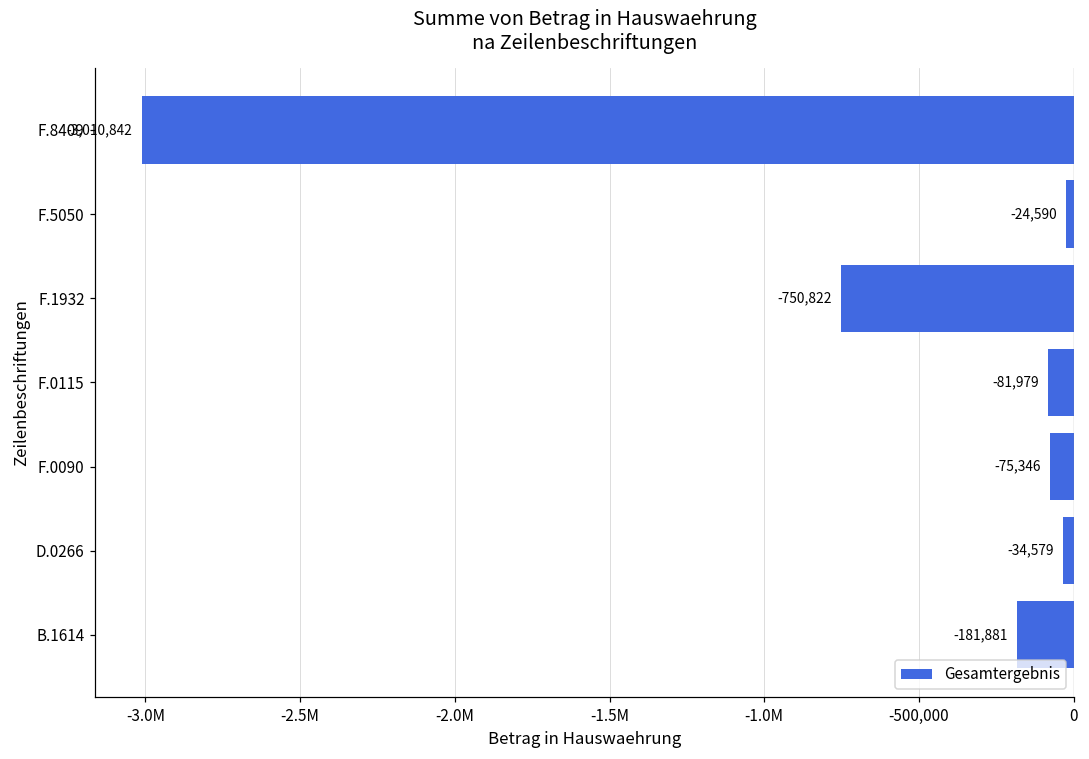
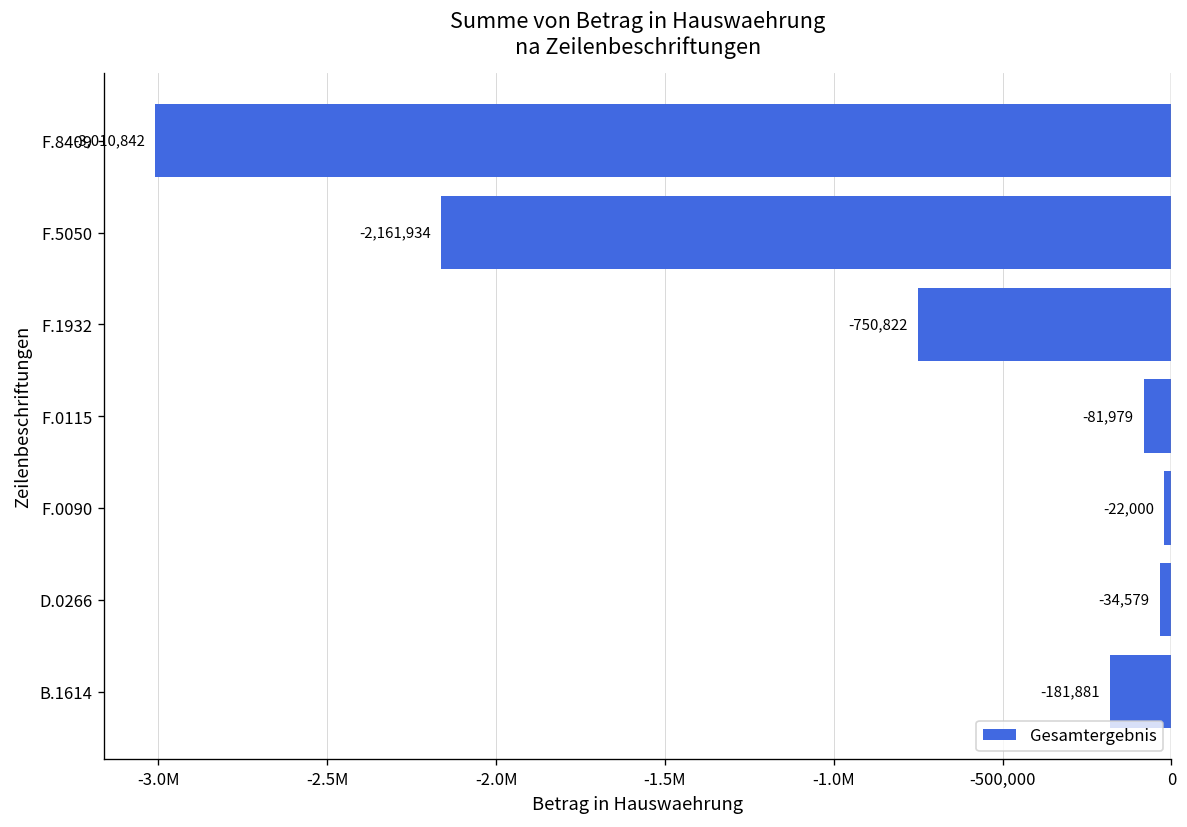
F.5050: -24,590 -> -2,161,934
F.0090: -75,346 -> -22,000
